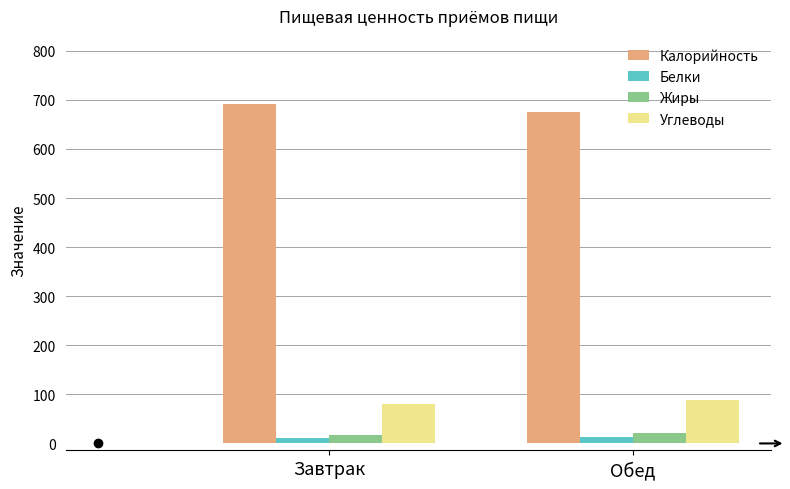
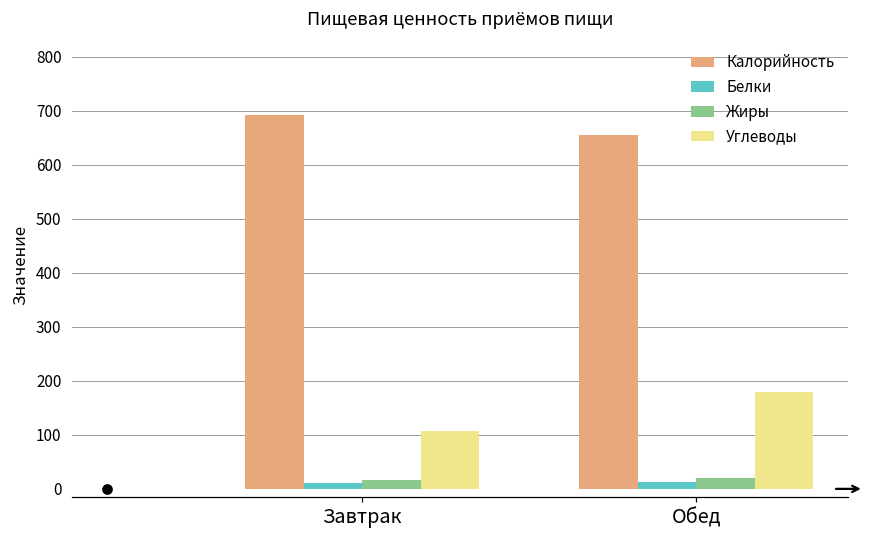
Углеводы, Завтрак: 80 -> 110
Калорийность, Обед: 680 -> 660
Углеводы, Обед: 90 -> 180
